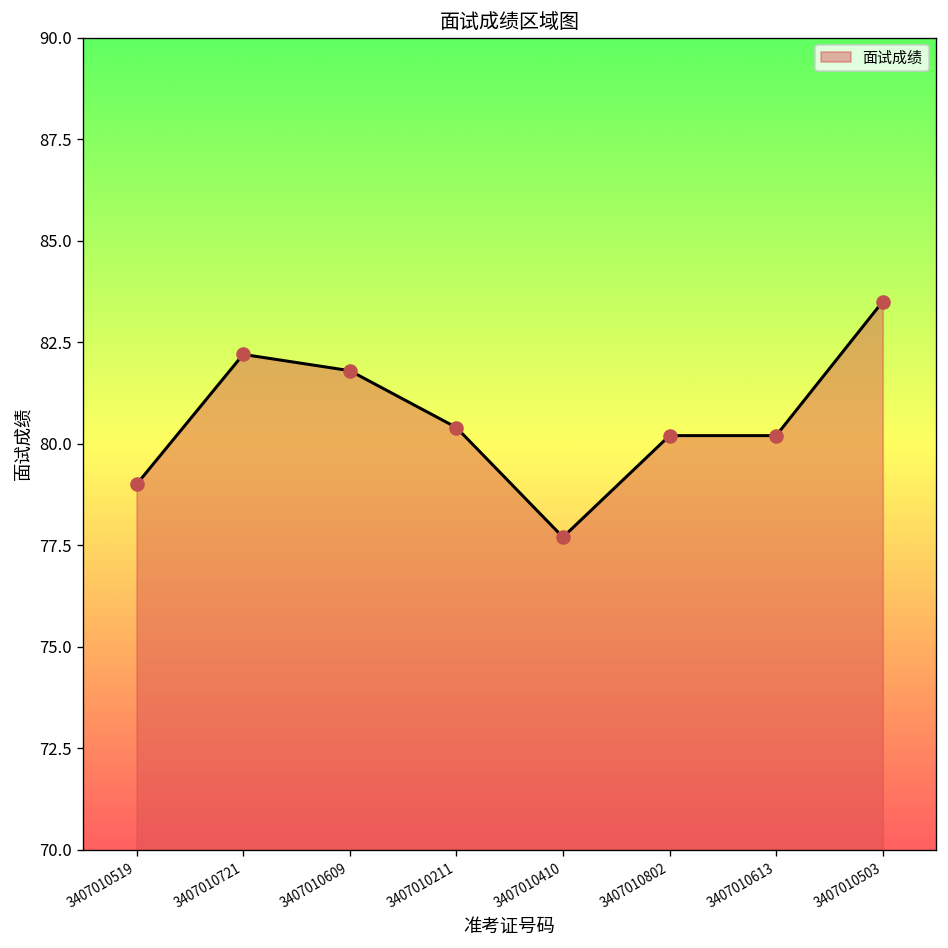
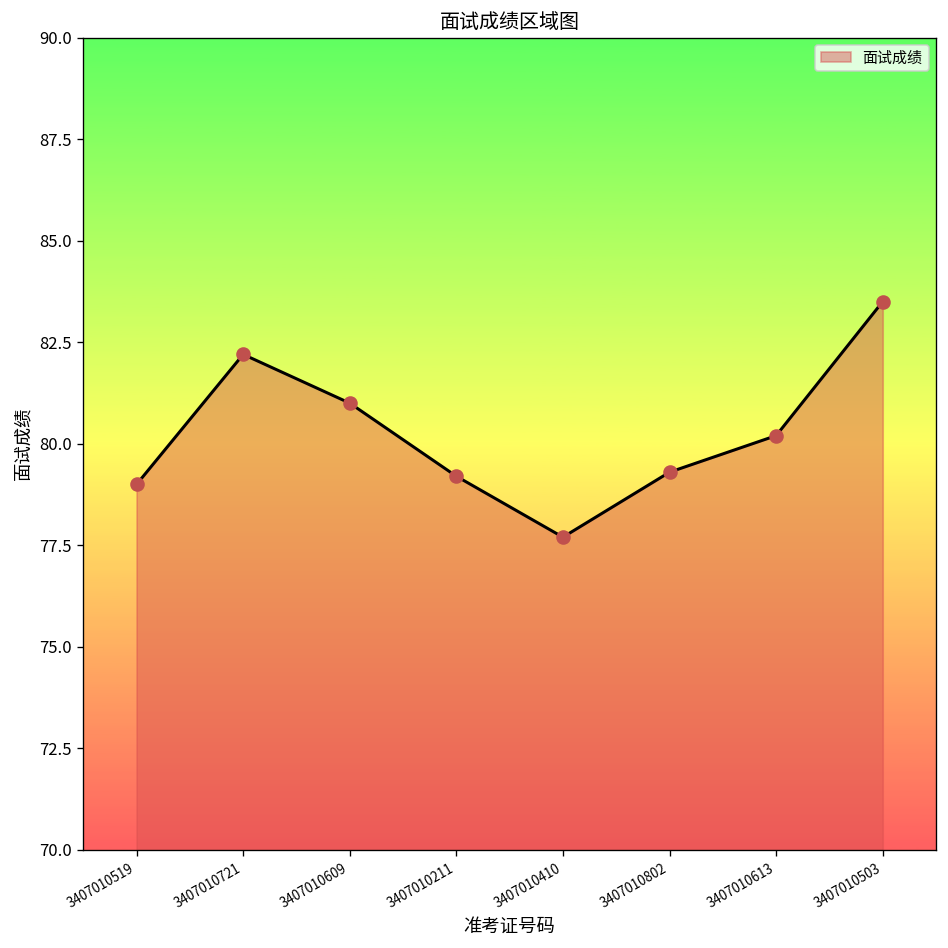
3407010609: 81.8 -> 81.0
3407010211: 80.4 -> 79.2
3407010802: 80.2 -> 79.3
